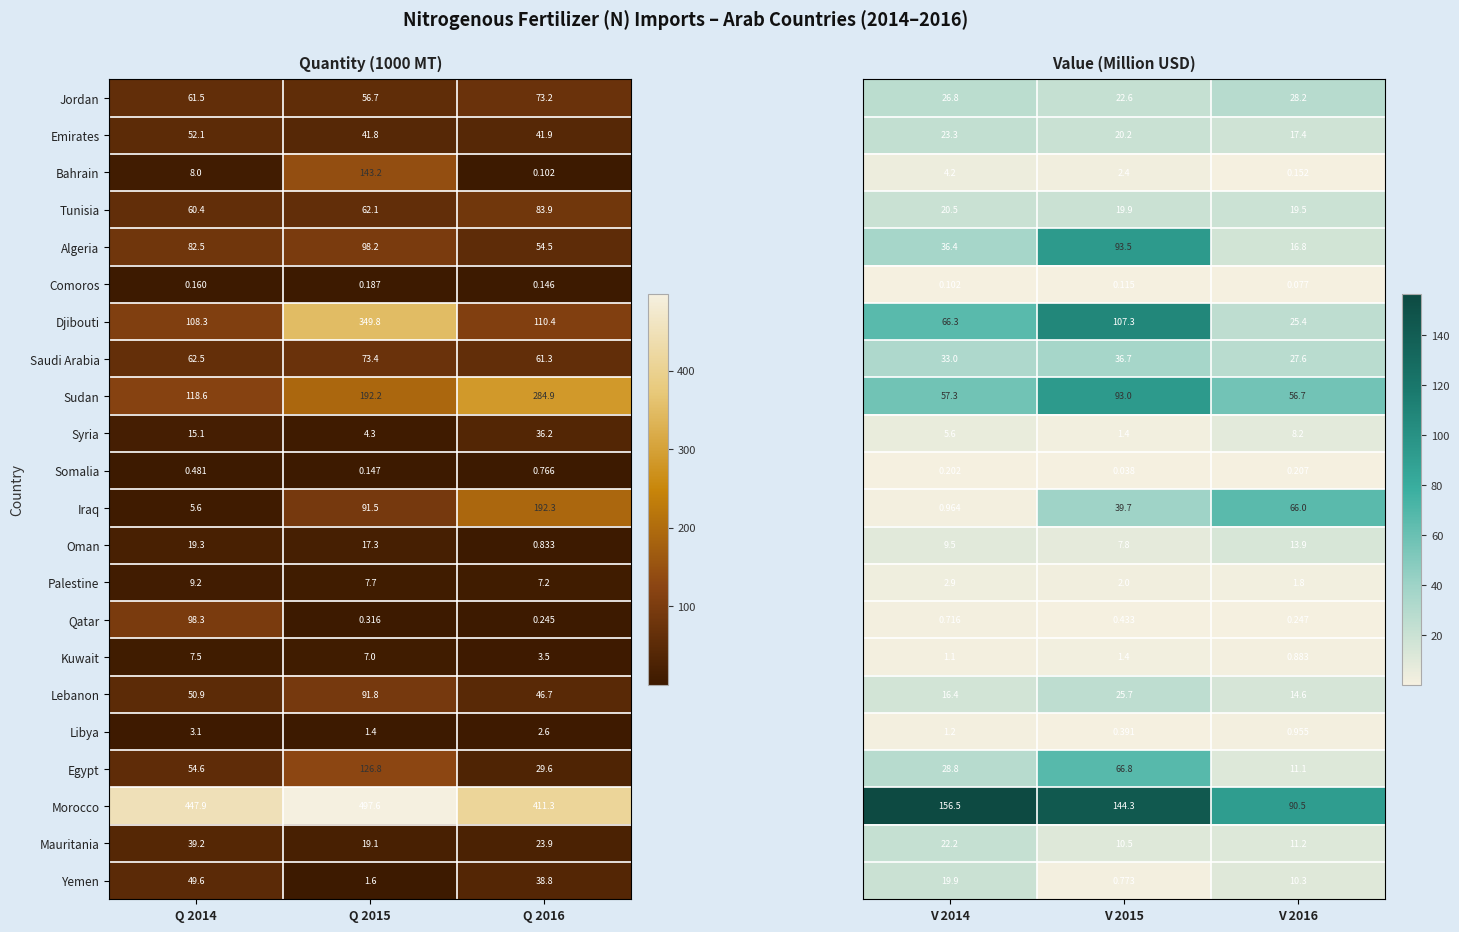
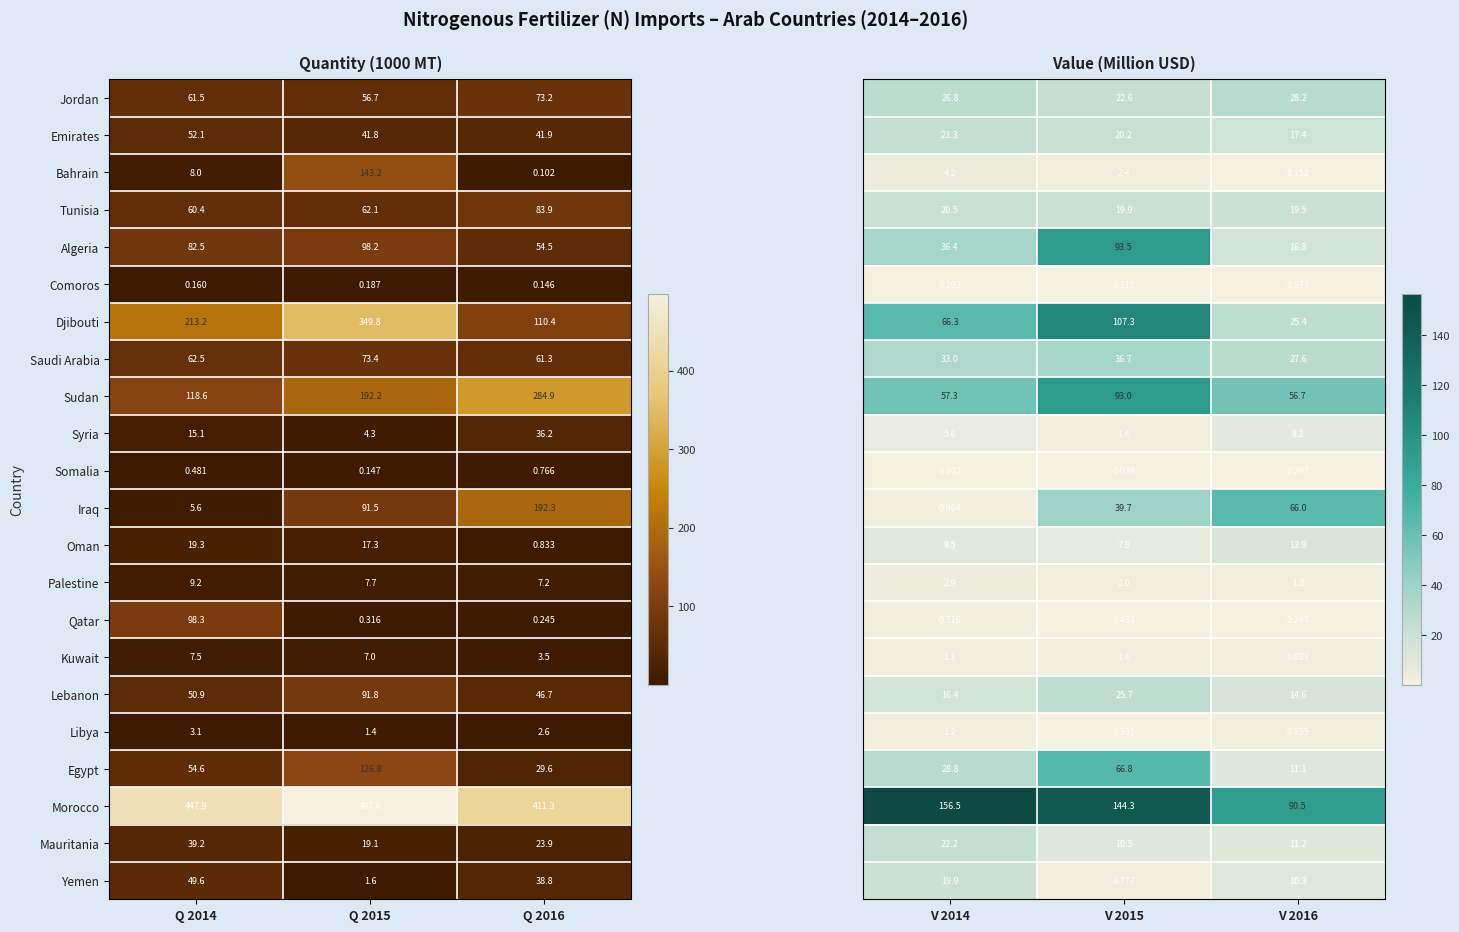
Quantity (1000 MT), Djibouti, Q 2014: 108.3 -> 213.2
